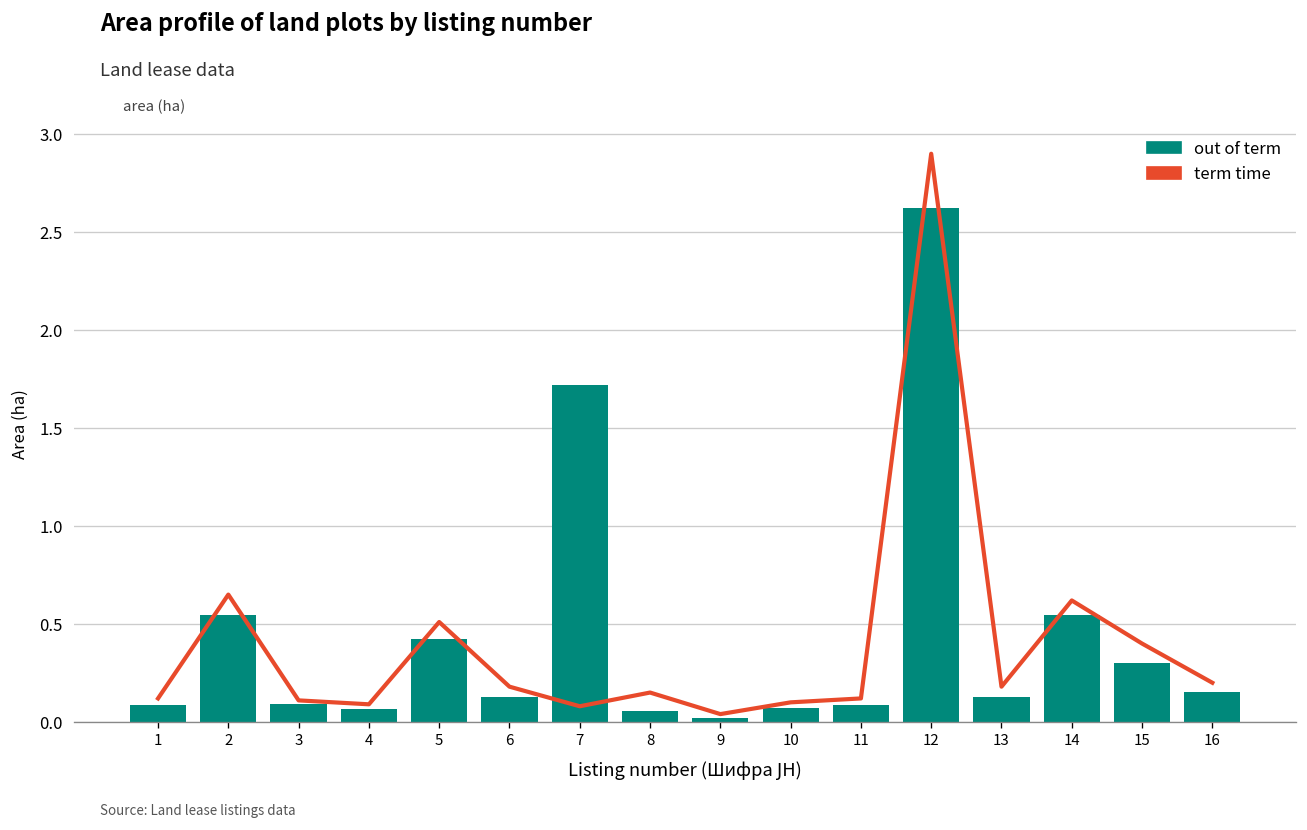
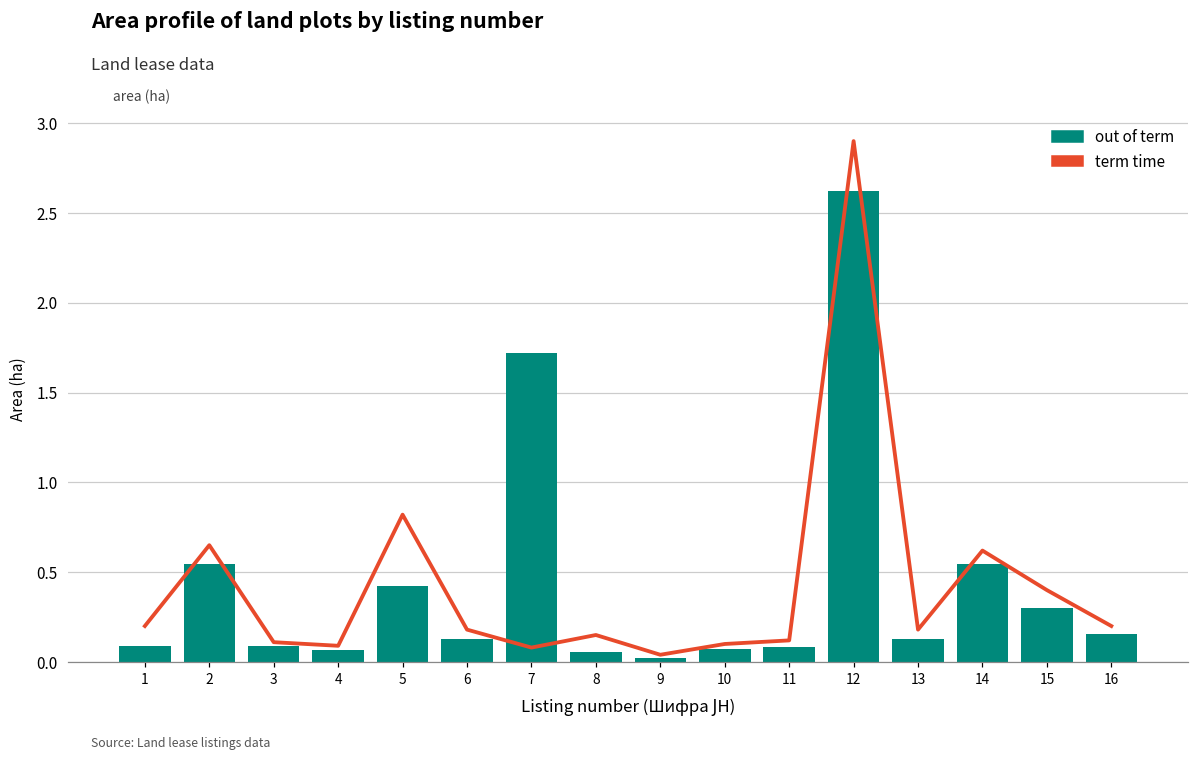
term time, 1: 0.12 -> 0.20
term time, 5: 0.51 -> 0.82
